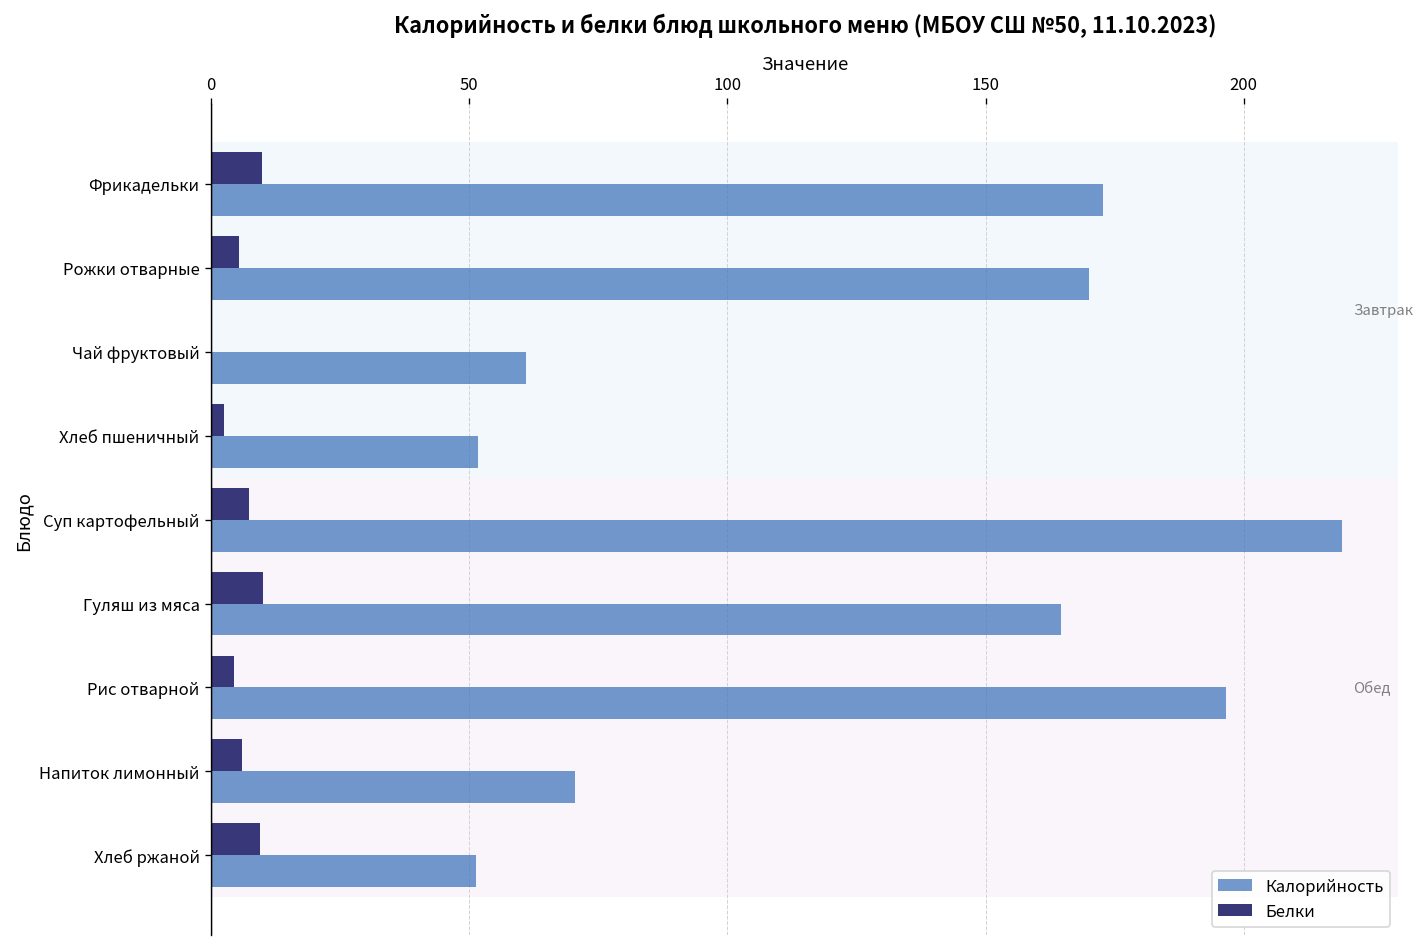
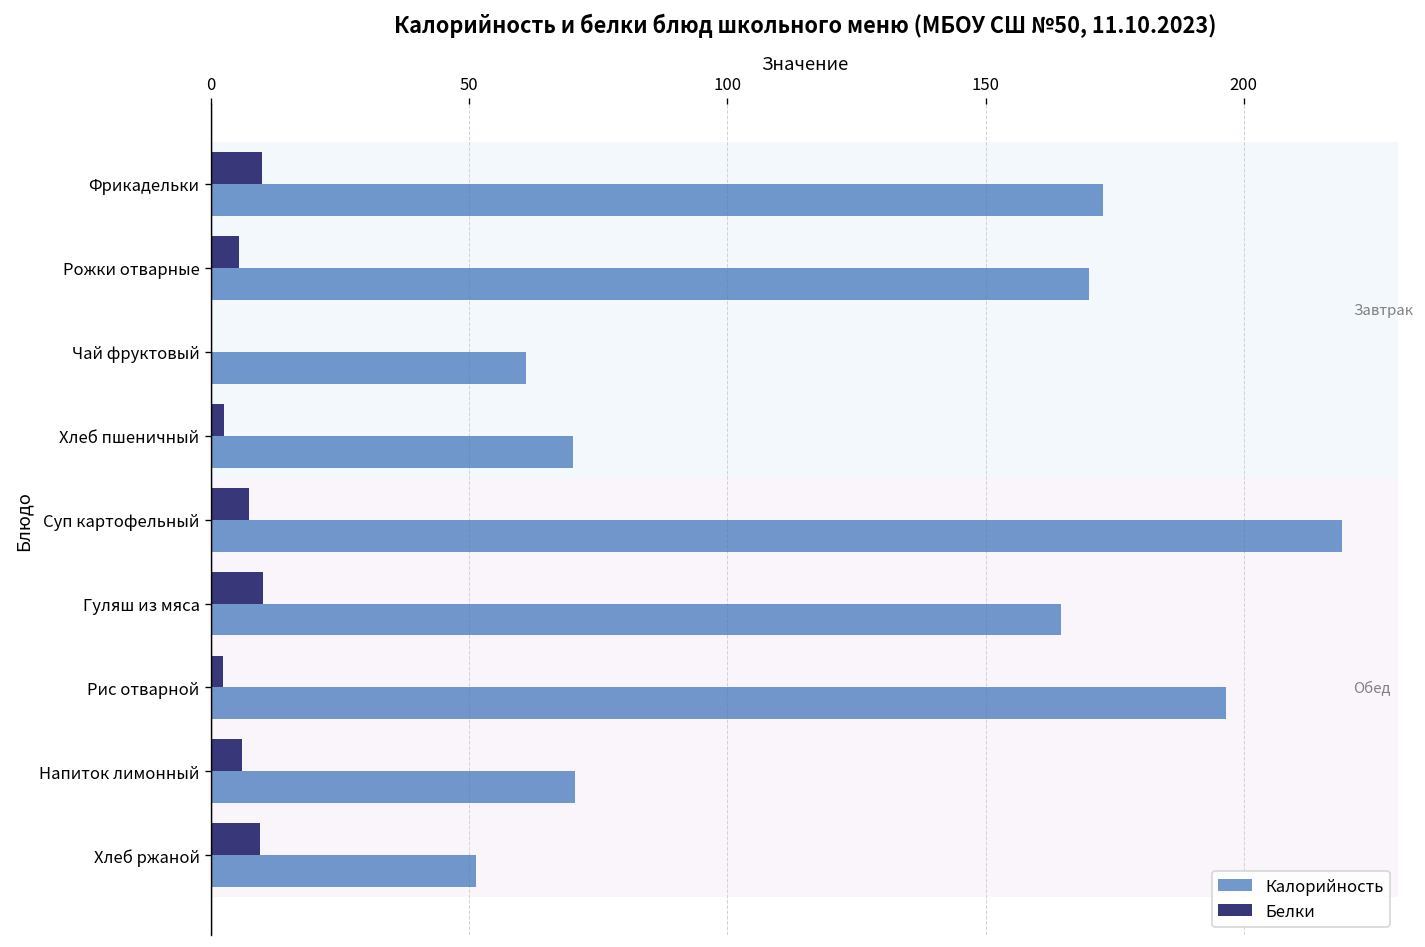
Калорийность, Хлеб пшеничный: 52 -> 70
Белки, Рис отварной: 4 -> 2
